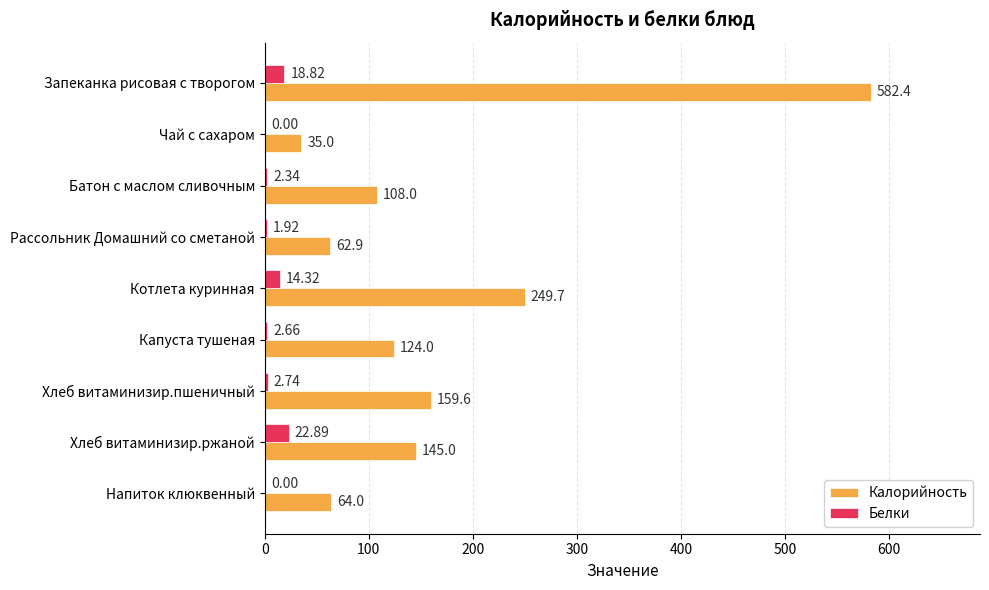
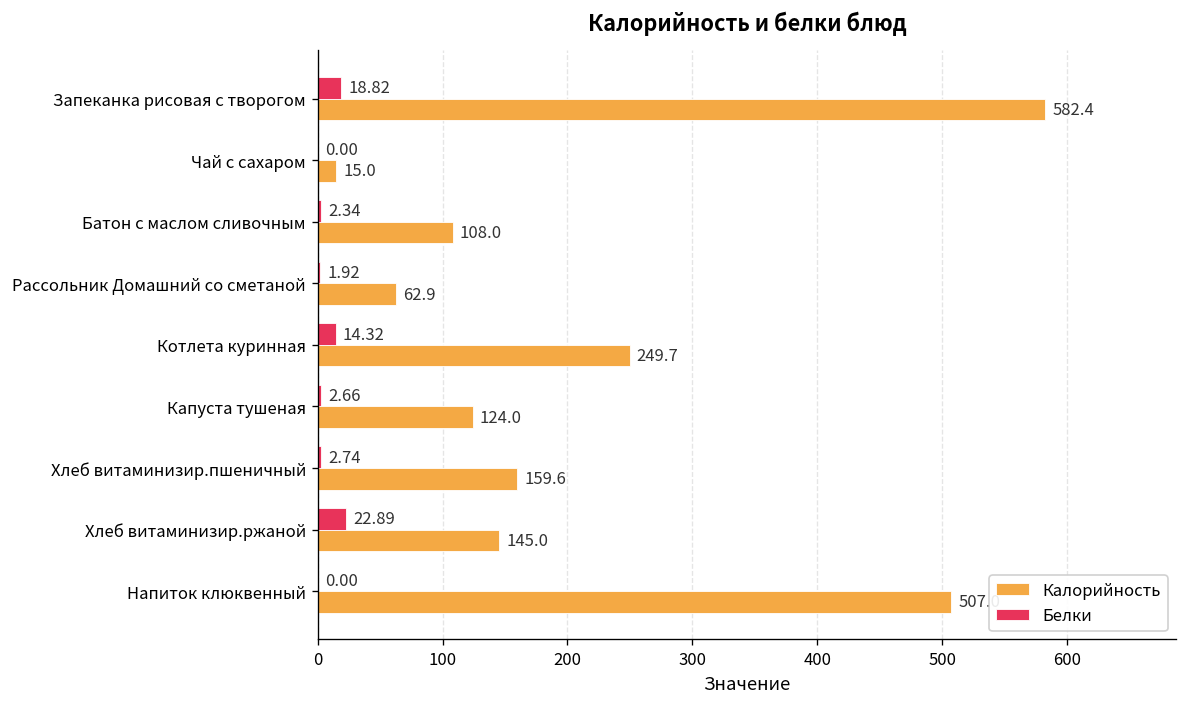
Калорийность, Чай с сахаром: 35.0 -> 15.0
Калорийность, Напиток клюквенный: 64 -> 507
